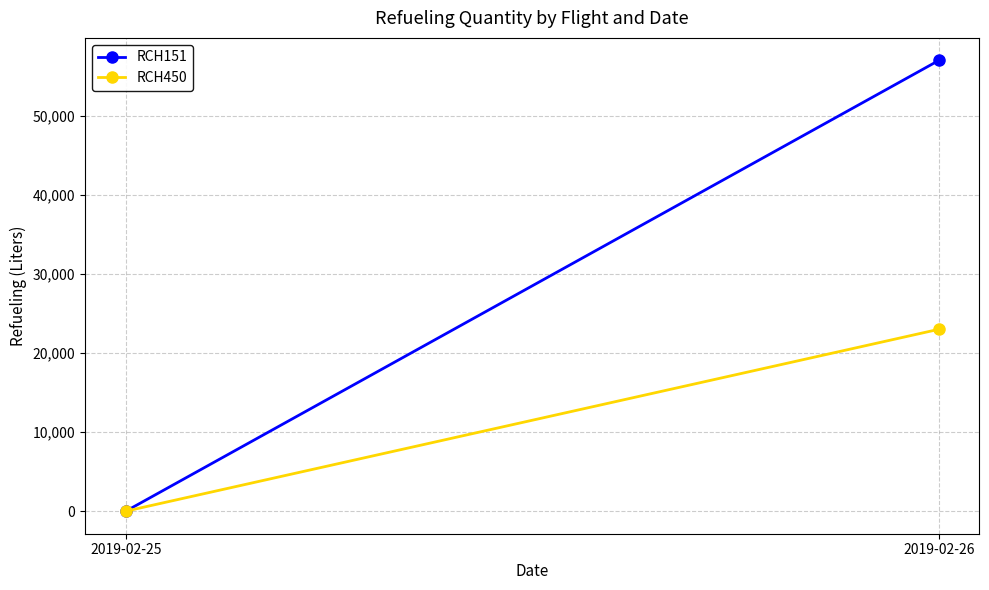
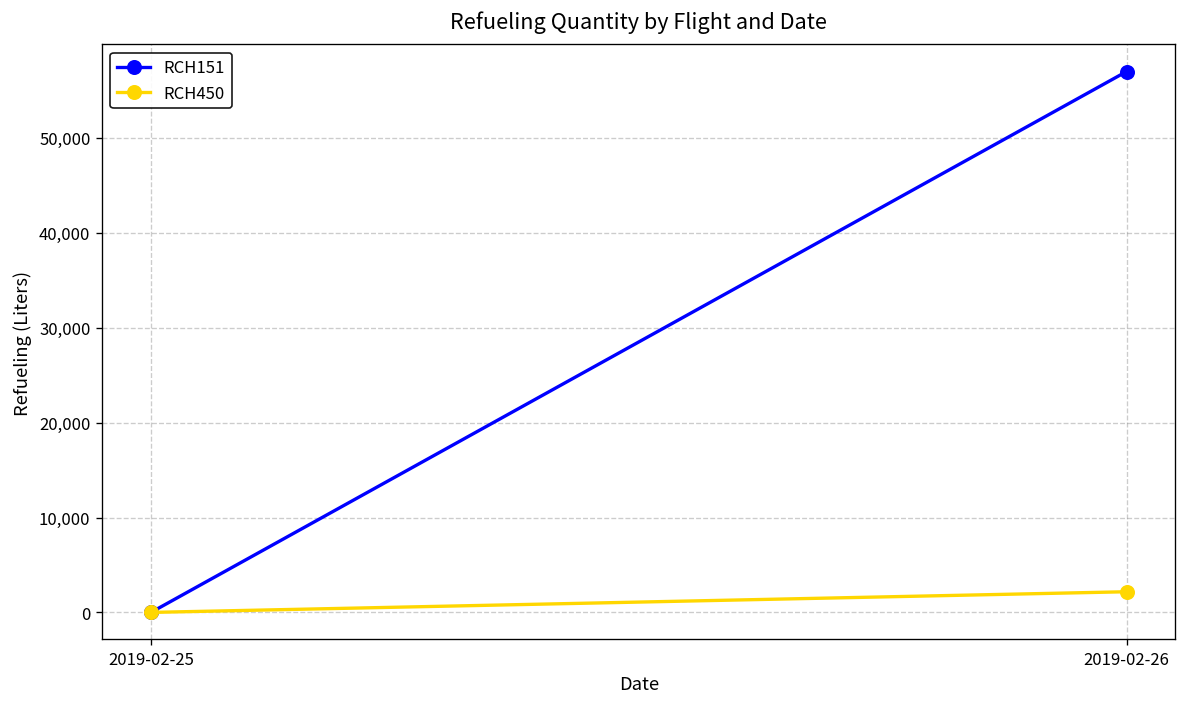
RCH450, 2019-02-26: 23,000 -> 2,000
